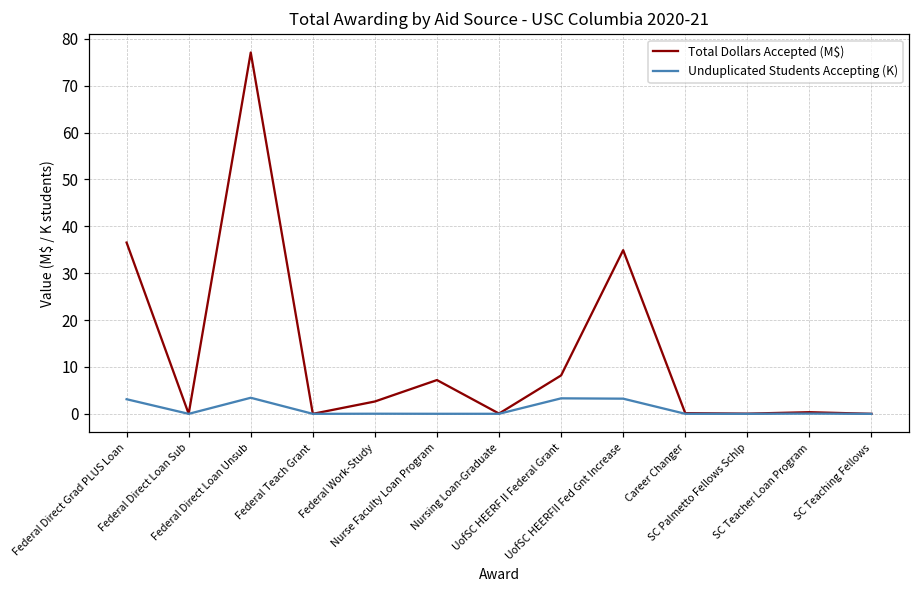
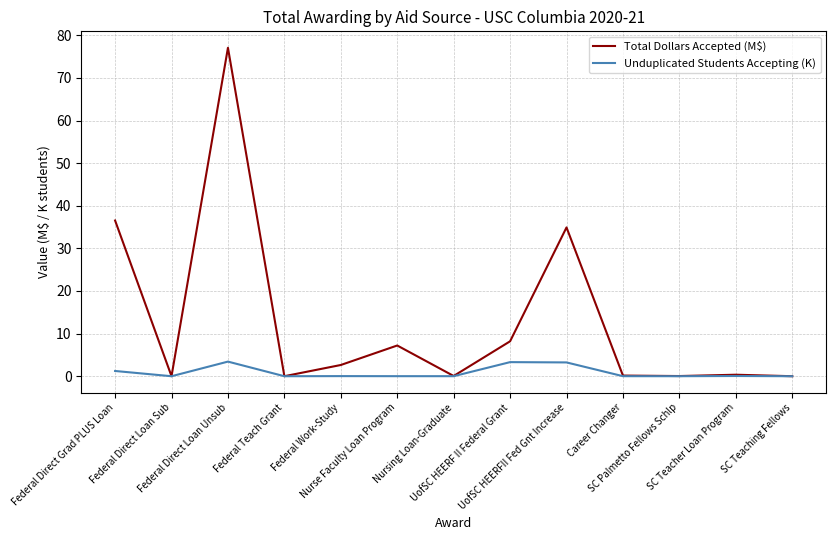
Unduplicated Students Accepting (K), Federal Direct Grad PLUS Loan: 3 -> 1
